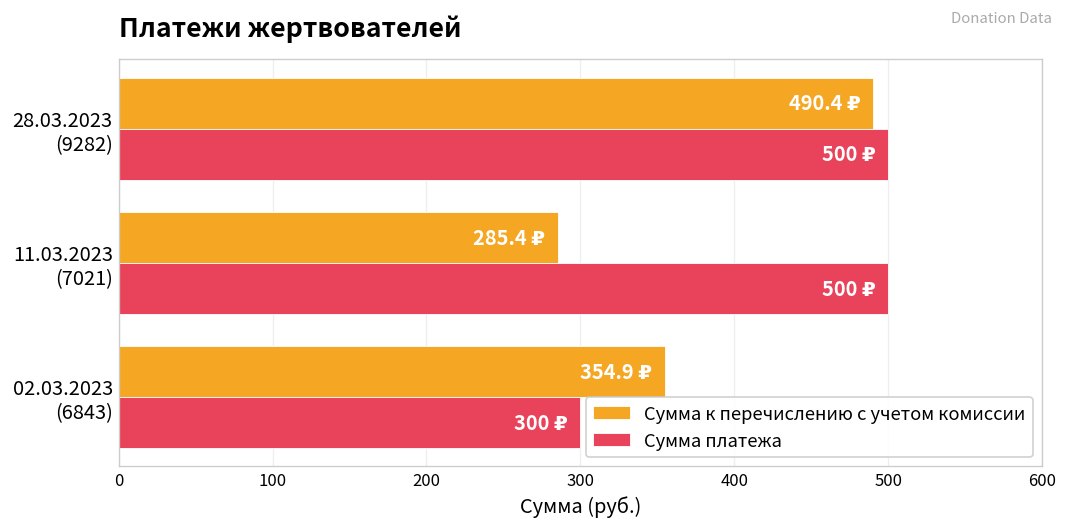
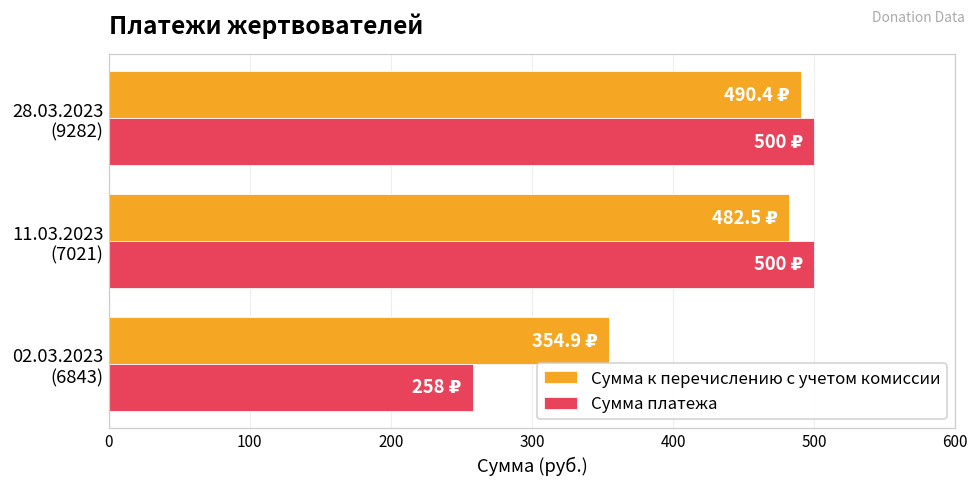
Сумма к перечислению с учетом комиссии, 11.03.2023 (7021): 285.4 -> 482.5
Сумма платежа, 02.03.2023 (6843): 300 -> 258
